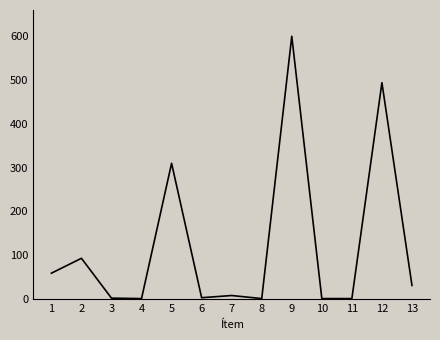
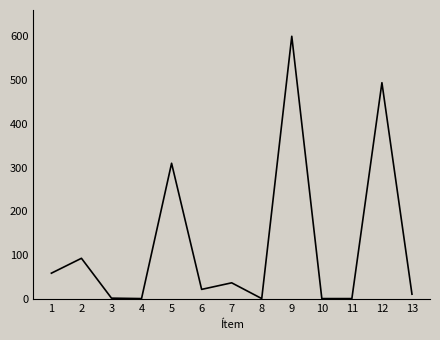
6: 0 -> 20
7: 10 -> 40
13: 30 -> 10
